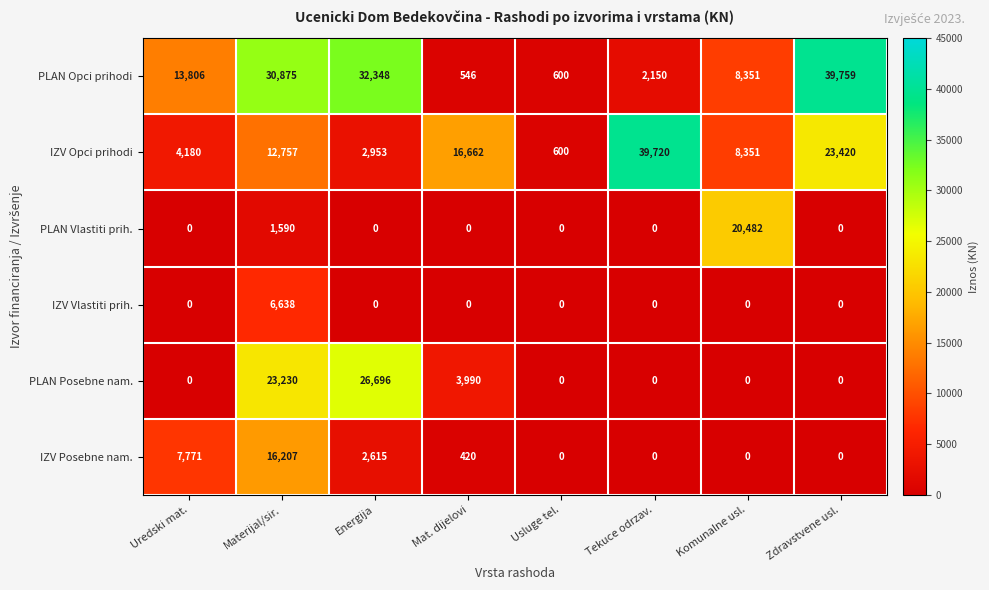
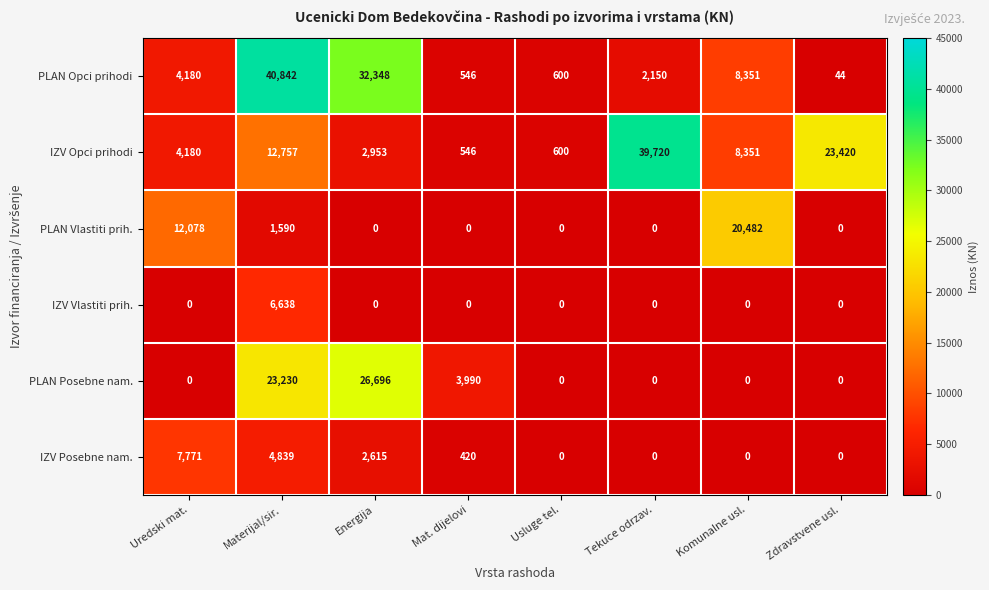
PLAN Opci prihodi, Uredski mat.: 13,806 -> 4,180
PLAN Opci prihodi, Materijal/sir.: 30,875 -> 40,842
PLAN Opci prihodi, Zdravstvene usl.: 39,759 -> 44
IZV Opci prihodi, Mat. dijelovi: 16,662 -> 546
PLAN Vlastiti prih., Uredski mat.: 0 -> 12,078
IZV Posebne nam., Materijal/sir.: 16,207 -> 4,839
